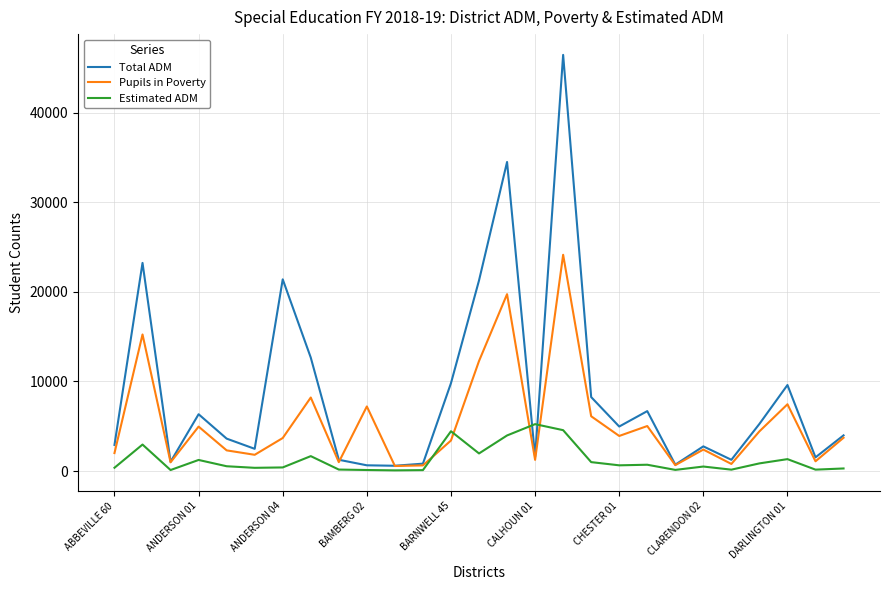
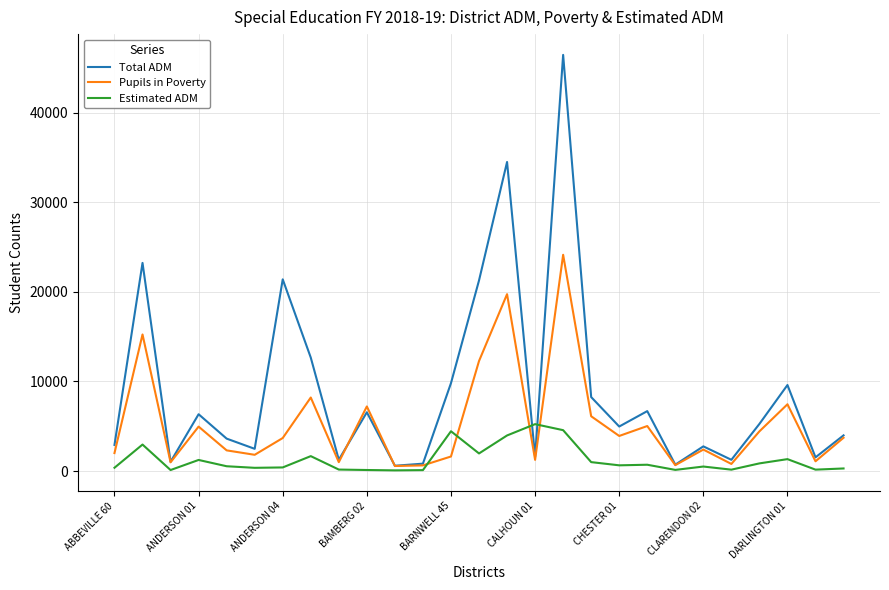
Total ADM, BAMBERG 02: 1000 -> 7000
Pupils in Poverty, BARNWELL 45: 3000 -> 2000
